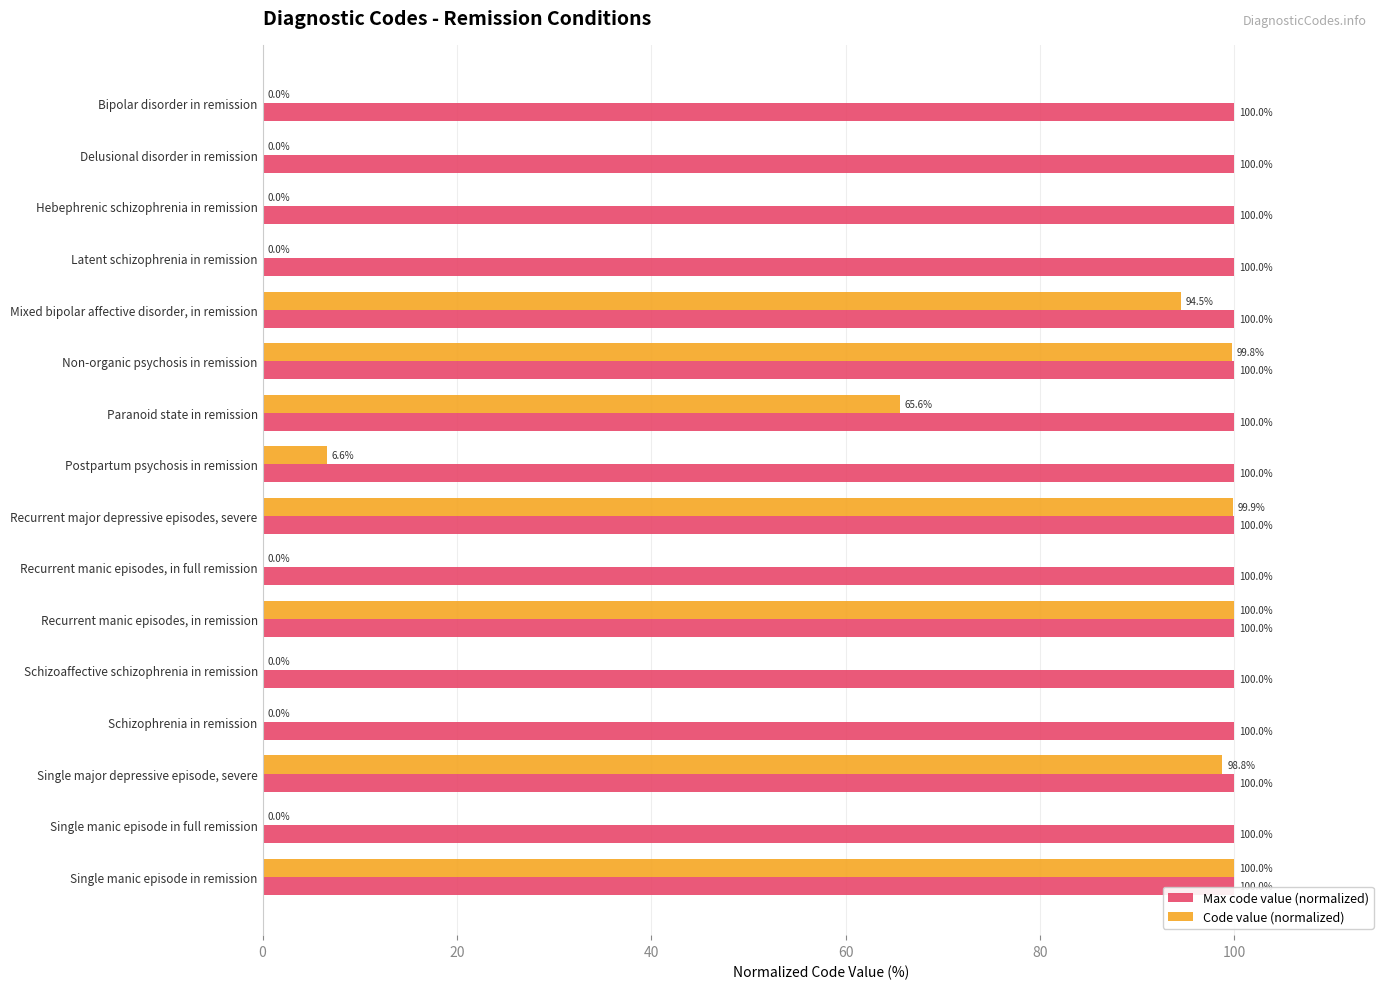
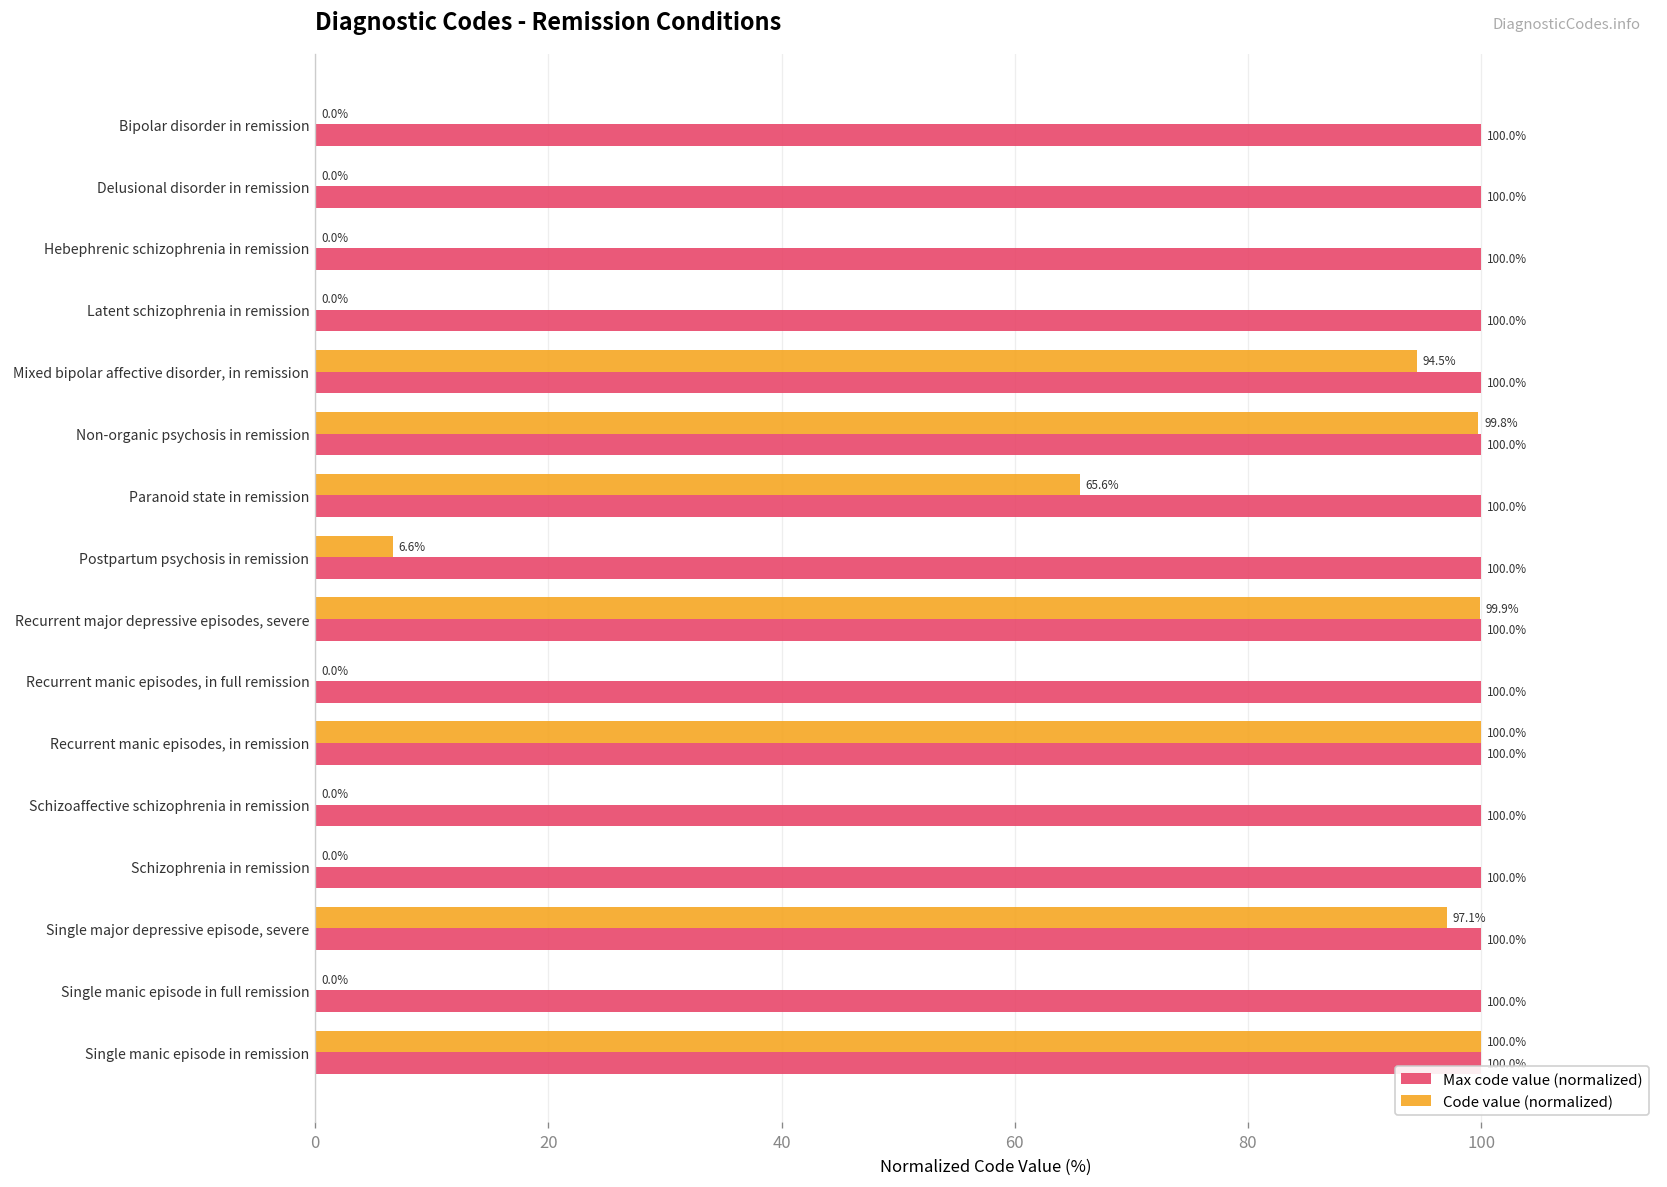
Code value (normalized), Single major depressive episode, severe: 98.8% -> 97.1%
